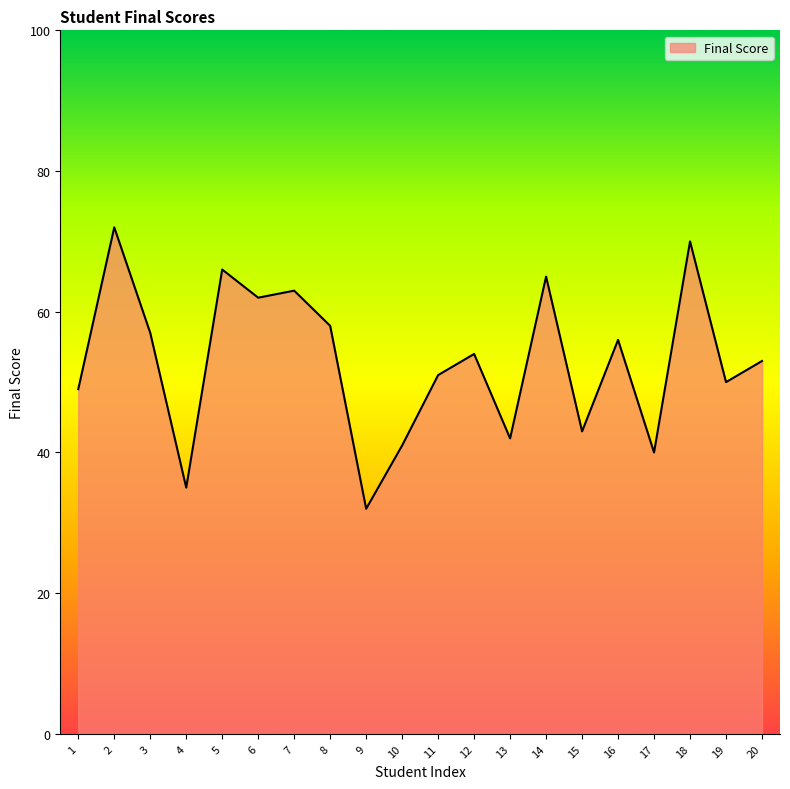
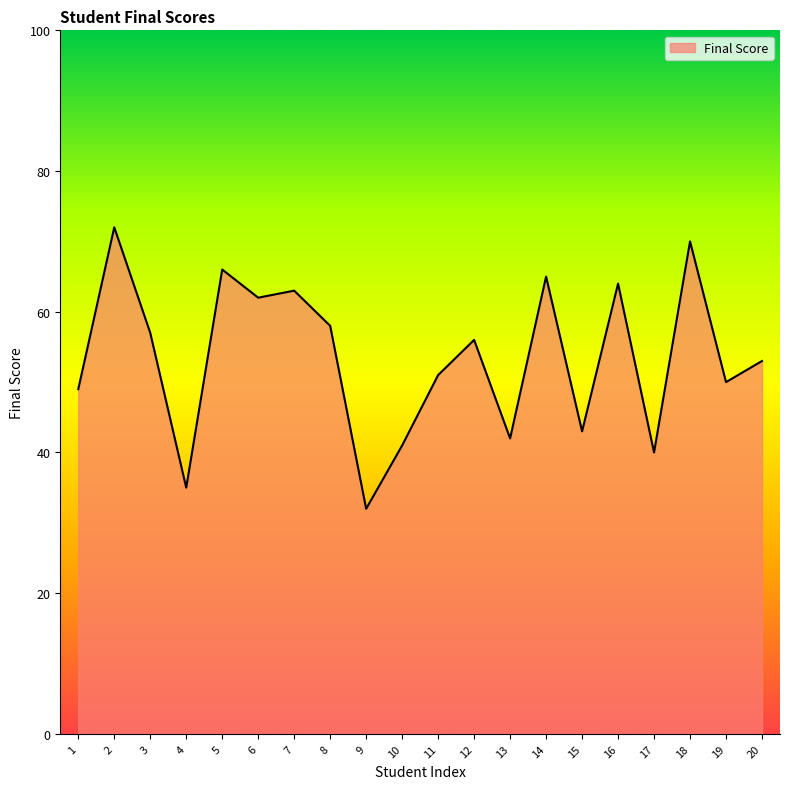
12: 54 -> 56
16: 56 -> 64
